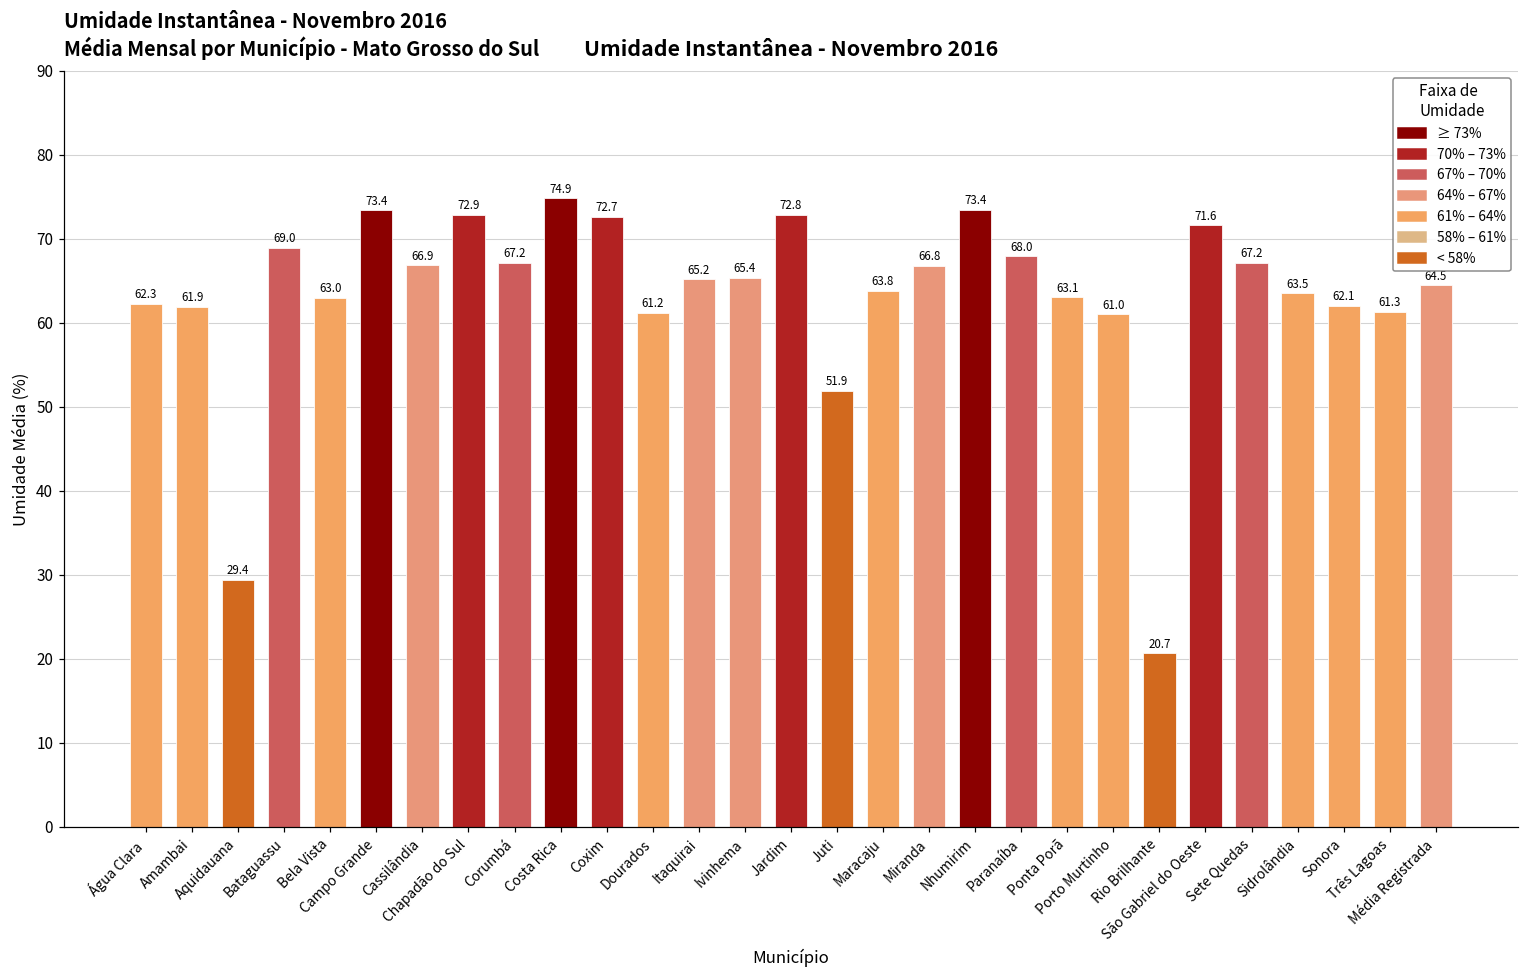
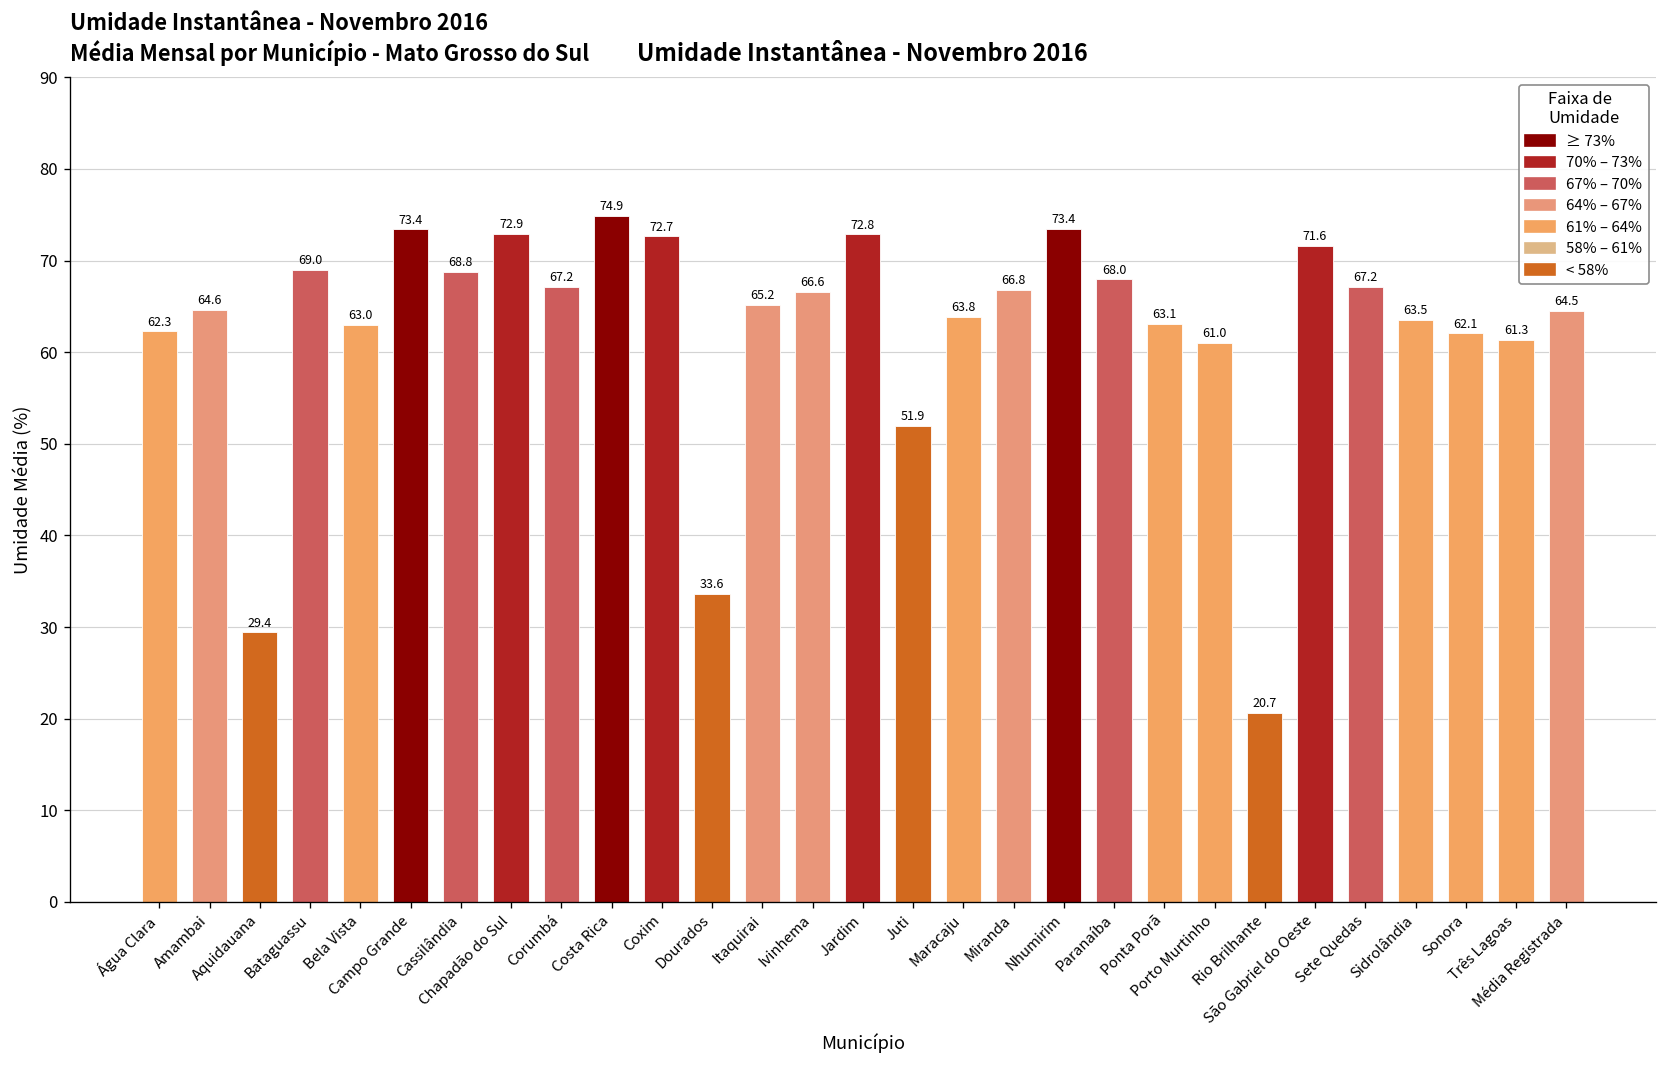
Amambai: 61.9 -> 64.6
Cassilândia: 66.9 -> 68.8
Dourados: 61.2 -> 33.6
Ivinhema: 65.4 -> 66.6
